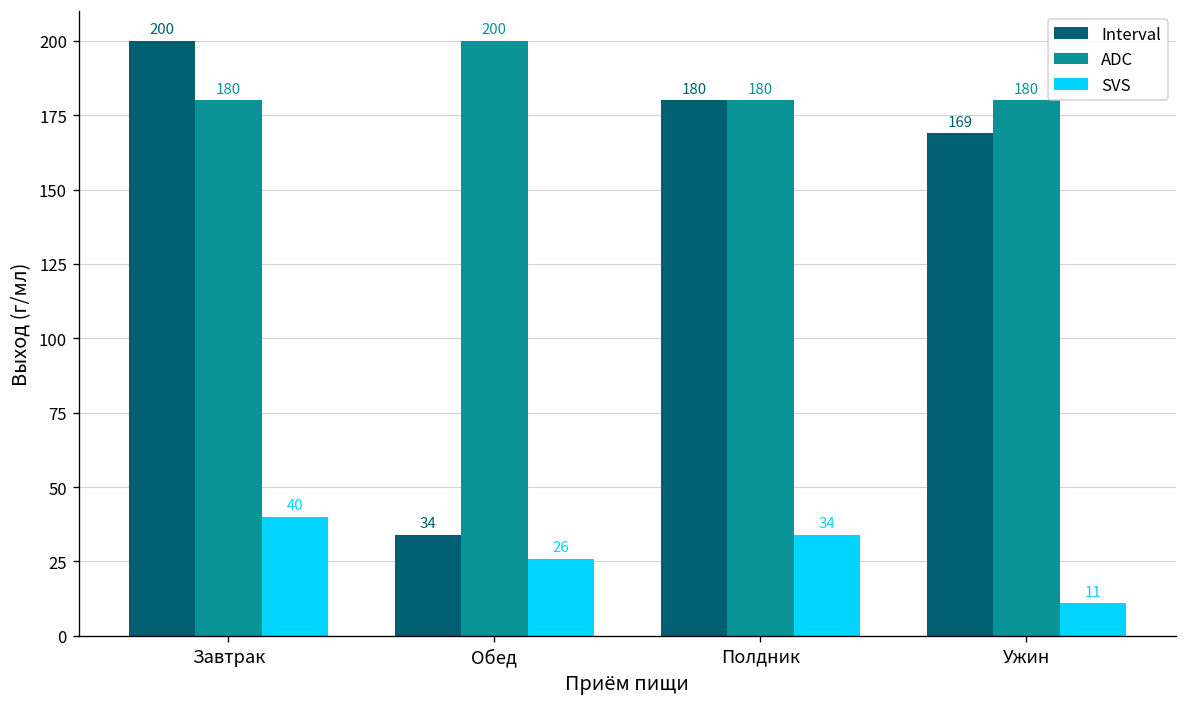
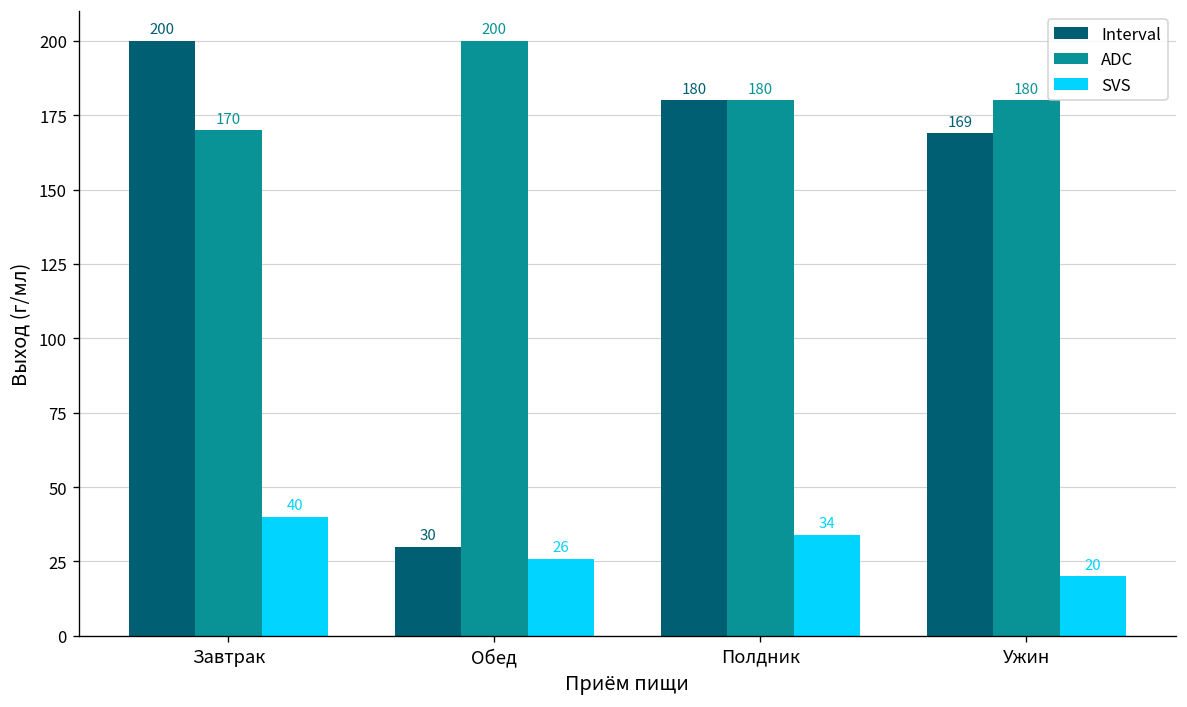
ADC, Завтрак: 180 -> 170
Interval, Обед: 34 -> 30
SVS, Ужин: 11 -> 20
